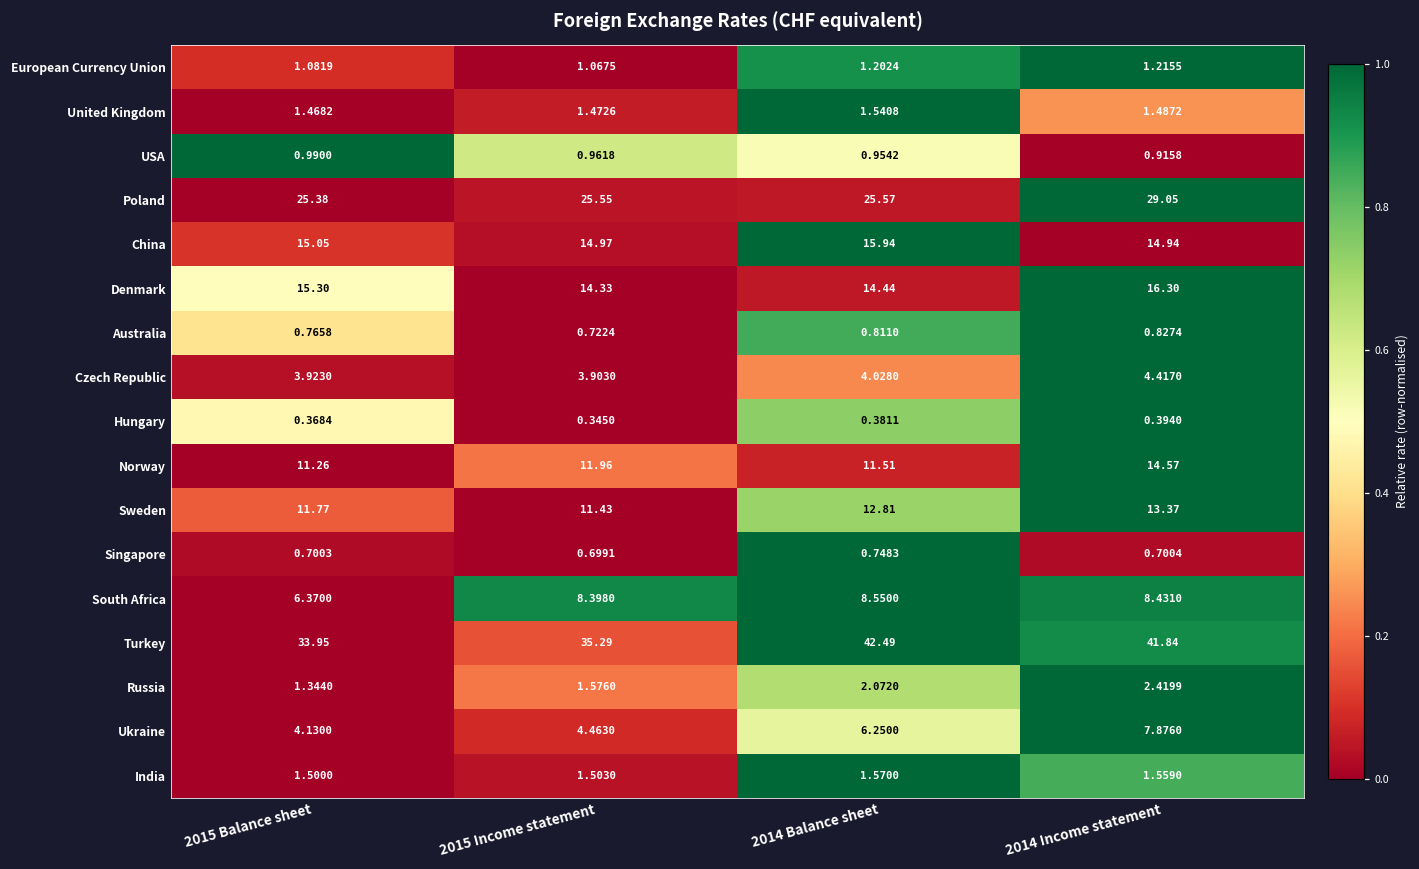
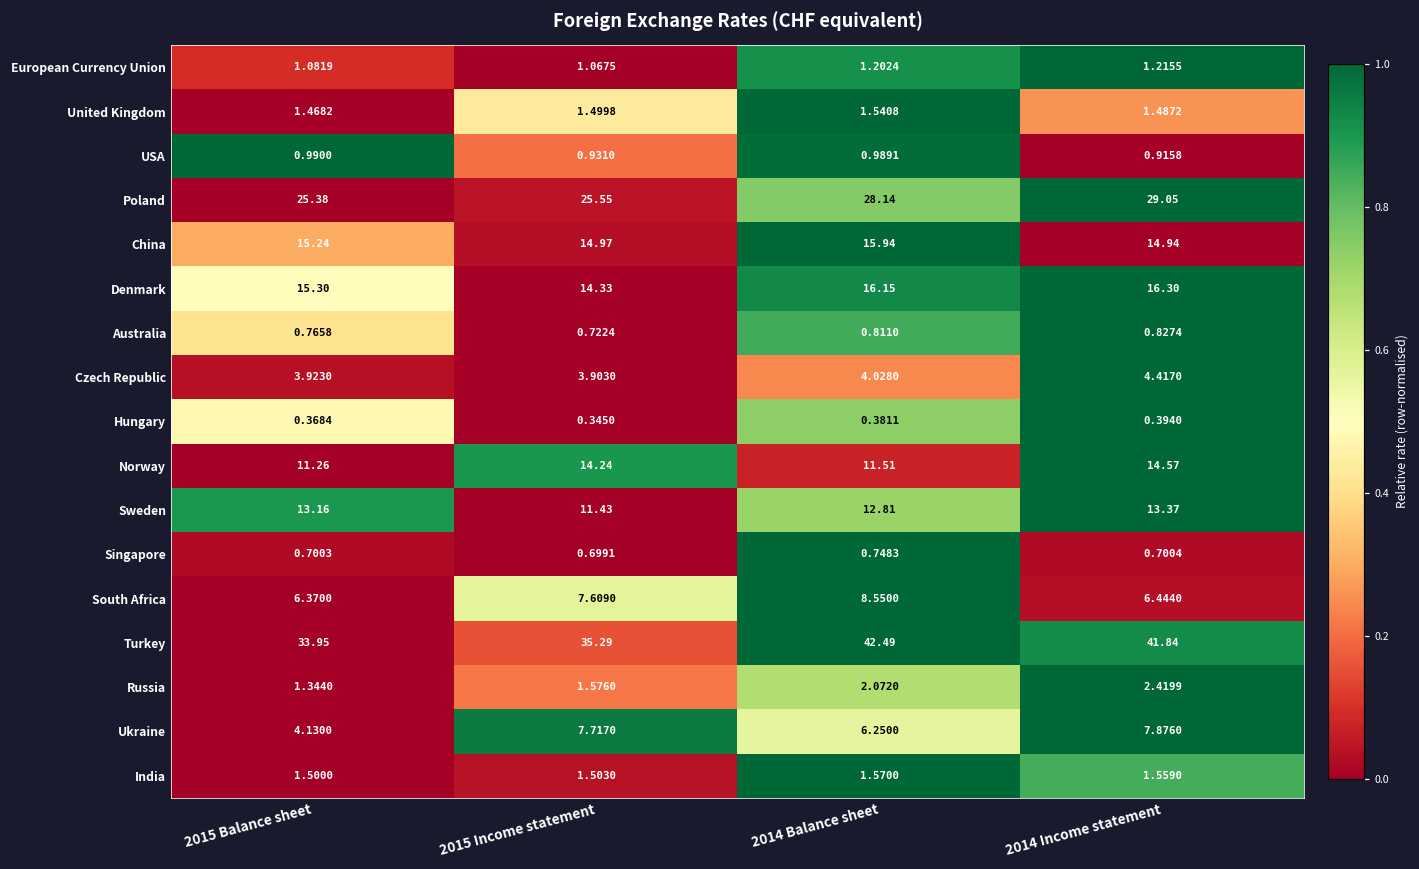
United Kingdom, 2015 Income statement: 1.4726 -> 1.4998
USA, 2015 Income statement: 0.9618 -> 0.9310
USA, 2014 Balance sheet: 0.9542 -> 0.9891
Poland, 2014 Balance sheet: 25.57 -> 28.14
China, 2015 Balance sheet: 15.05 -> 15.24
Denmark, 2014 Balance sheet: 14.44 -> 16.15
Norway, 2015 Income statement: 11.96 -> 14.24
Sweden, 2015 Balance sheet: 11.77 -> 13.16
South Africa, 2015 Income statement: 8.3980 -> 7.6090
South Africa, 2014 Income statement: 8.4310 -> 6.4440
Ukraine, 2015 Income statement: 4.4630 -> 7.7170
